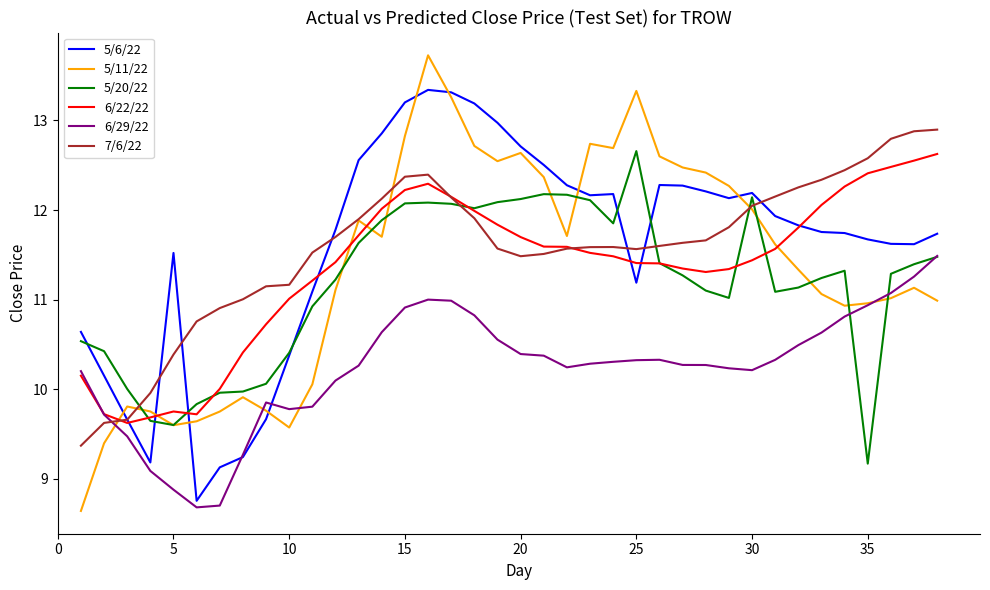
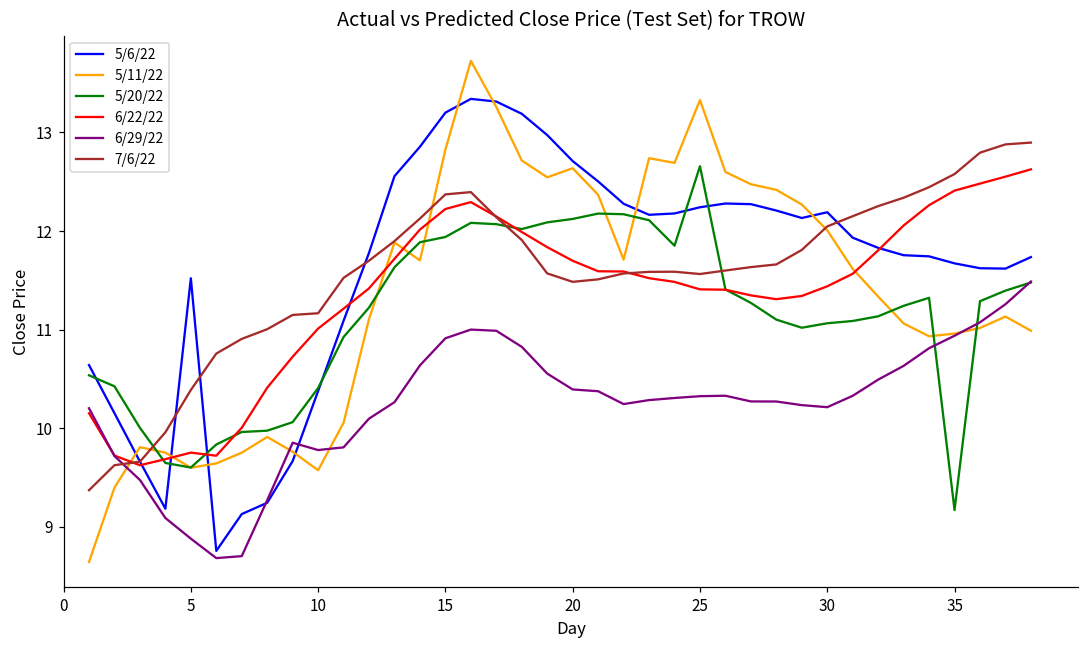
5/20/22, 15: 12.1 -> 11.9
5/6/22, 25: 11.2 -> 12.2
5/20/22, 30: 12.1 -> 11.1
